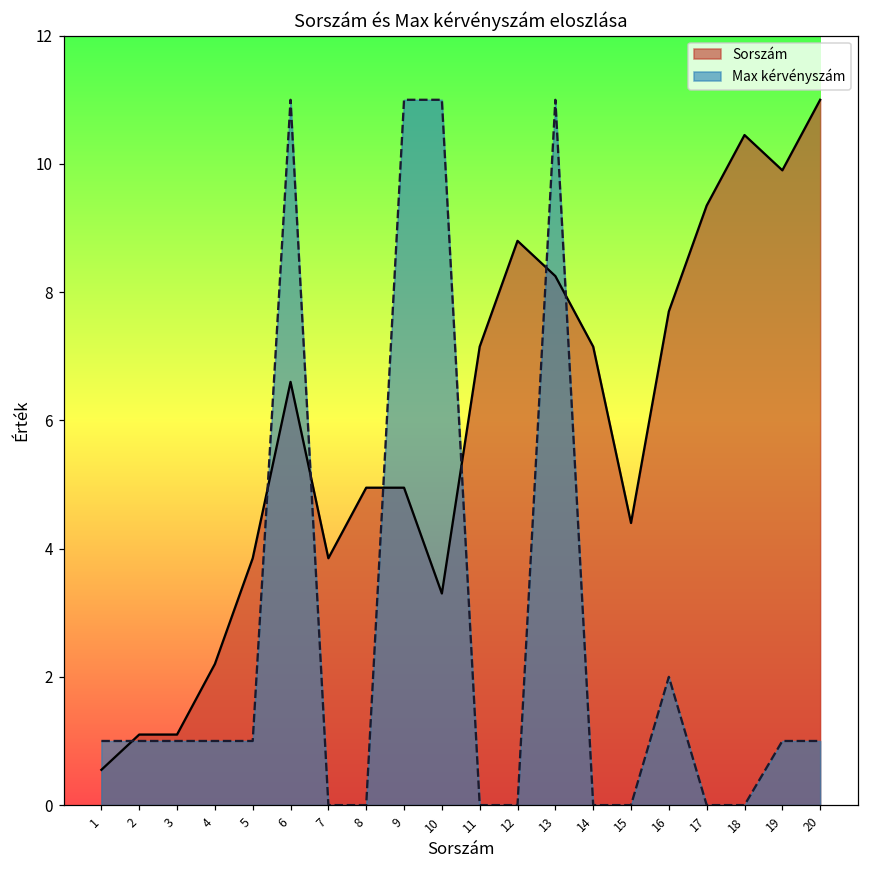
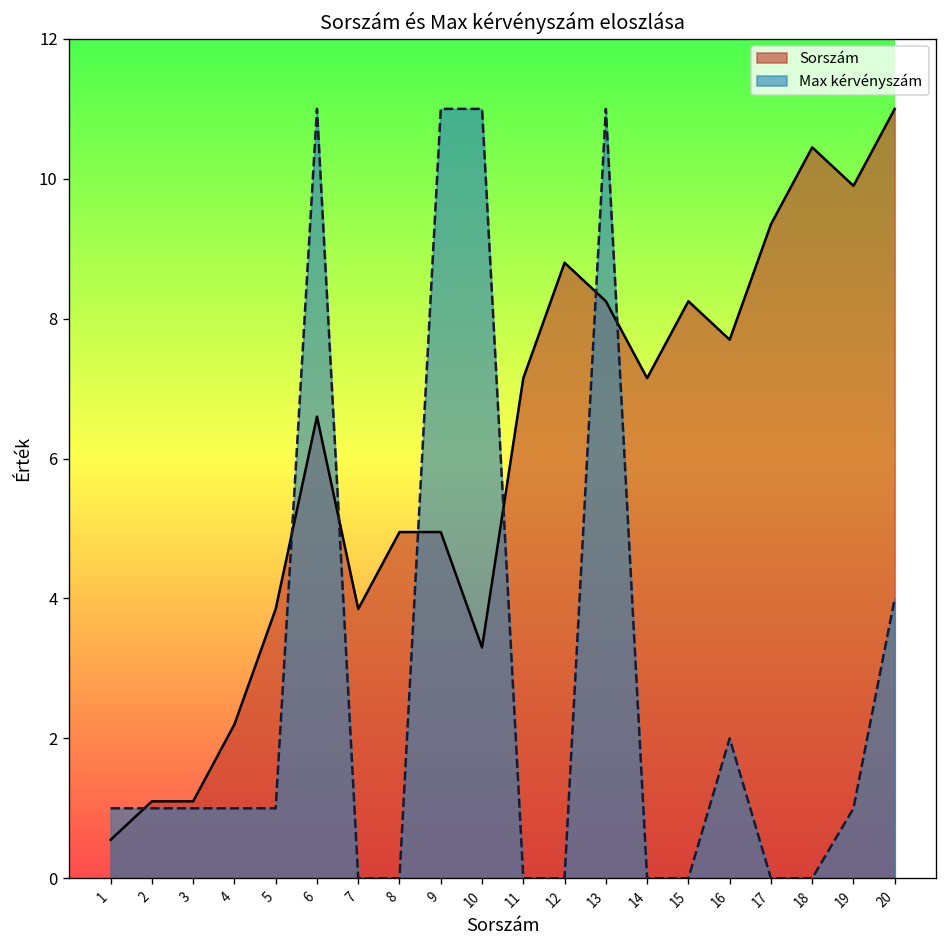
Sorszám, 15: 4.4 -> 8.3
Max kérvényszám, 20: 1 -> 4
